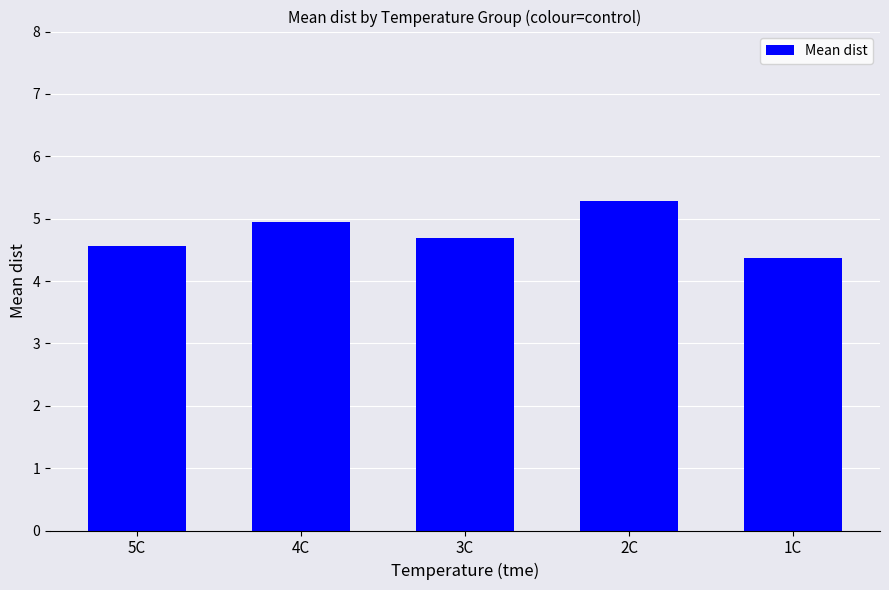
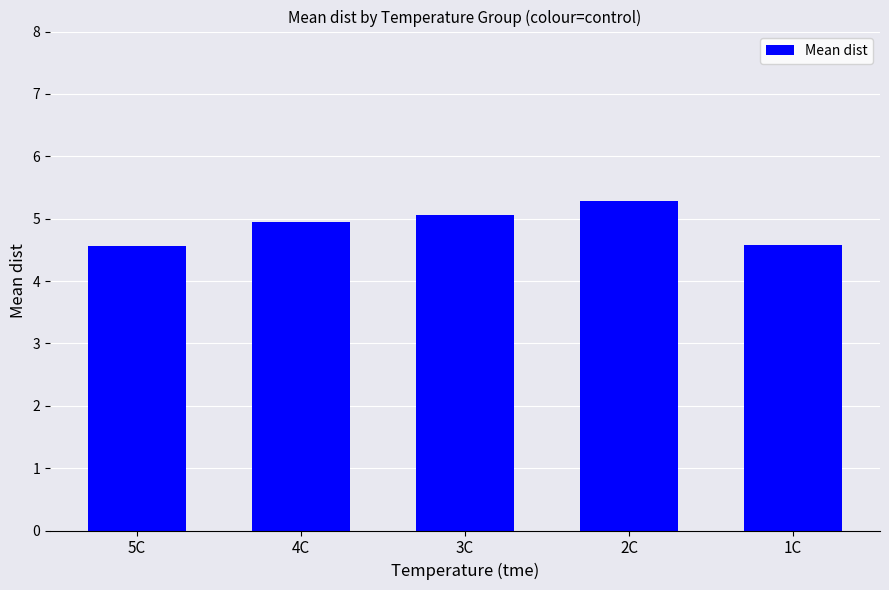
3C: 4.7 -> 5.1
1C: 4.4 -> 4.6
